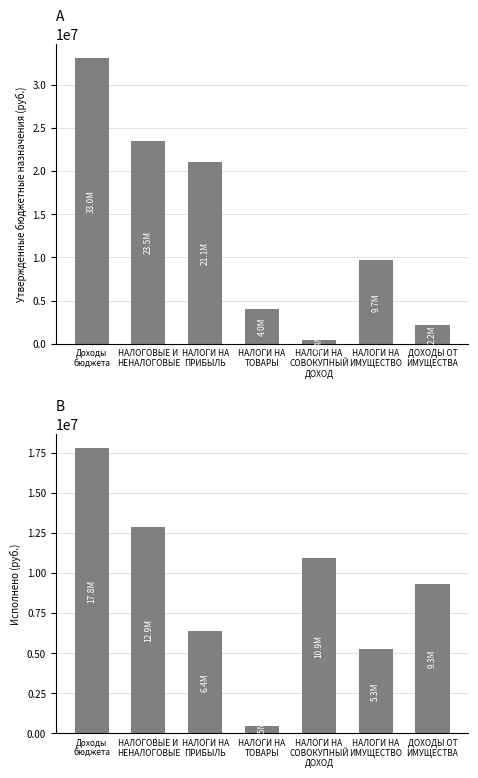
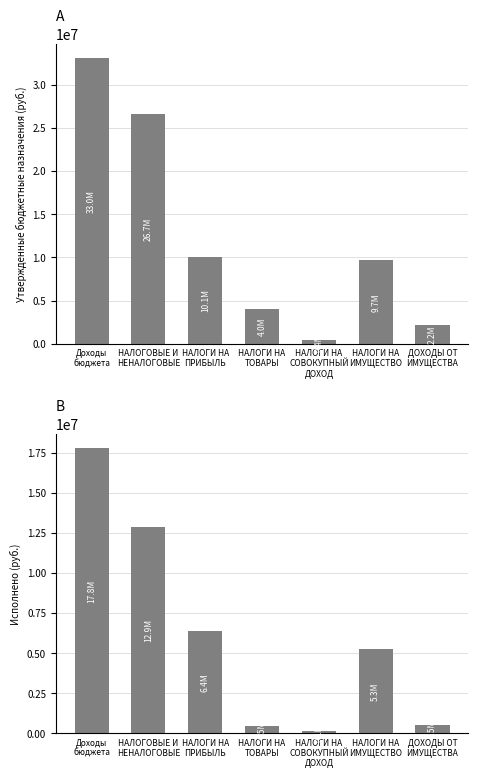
A, НАЛОГОВЫЕ И НЕНАЛОГОВЫЕ: 23.5M -> 26.7M
A, НАЛОГИ НА ПРИБЫЛЬ: 21.1M -> 10.1M
B, НАЛОГИ НА СОВОКУПНЫЙ ДОХОД: 10900000 -> 100000
B, ДОХОДЫ ОТ ИМУЩЕСТВА: 9.3M -> 0.5M
